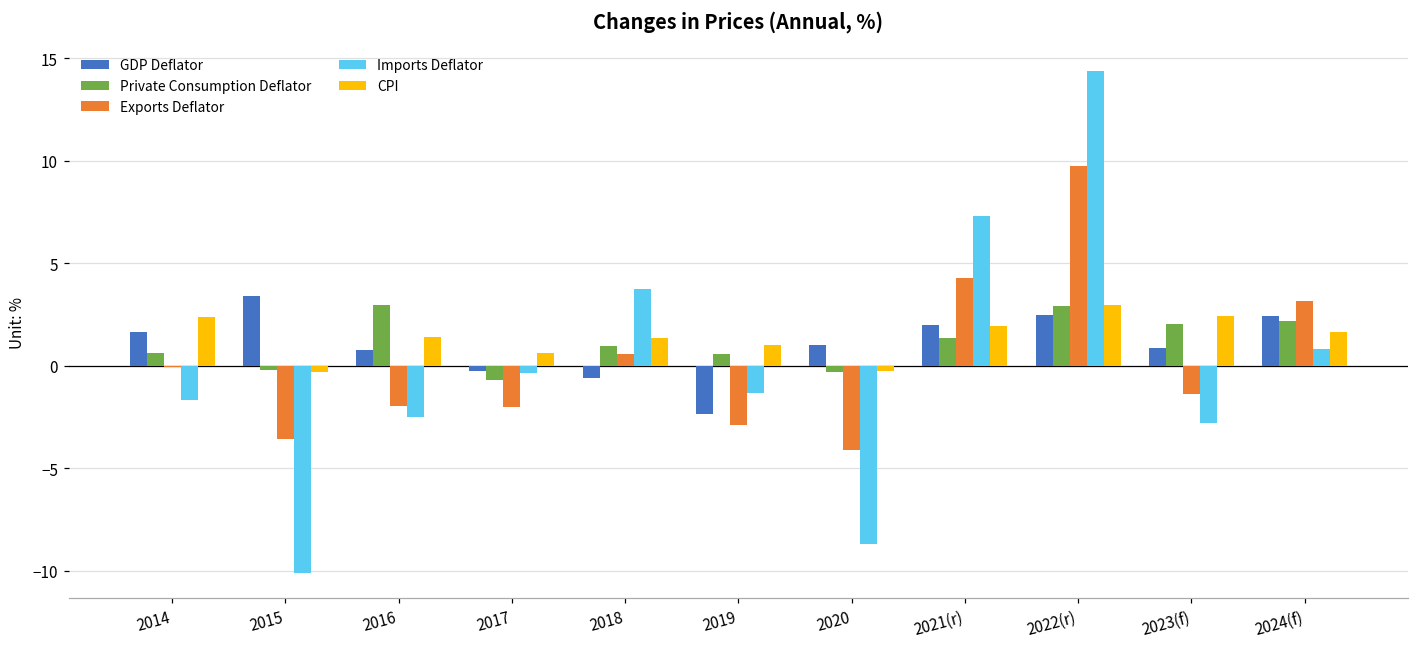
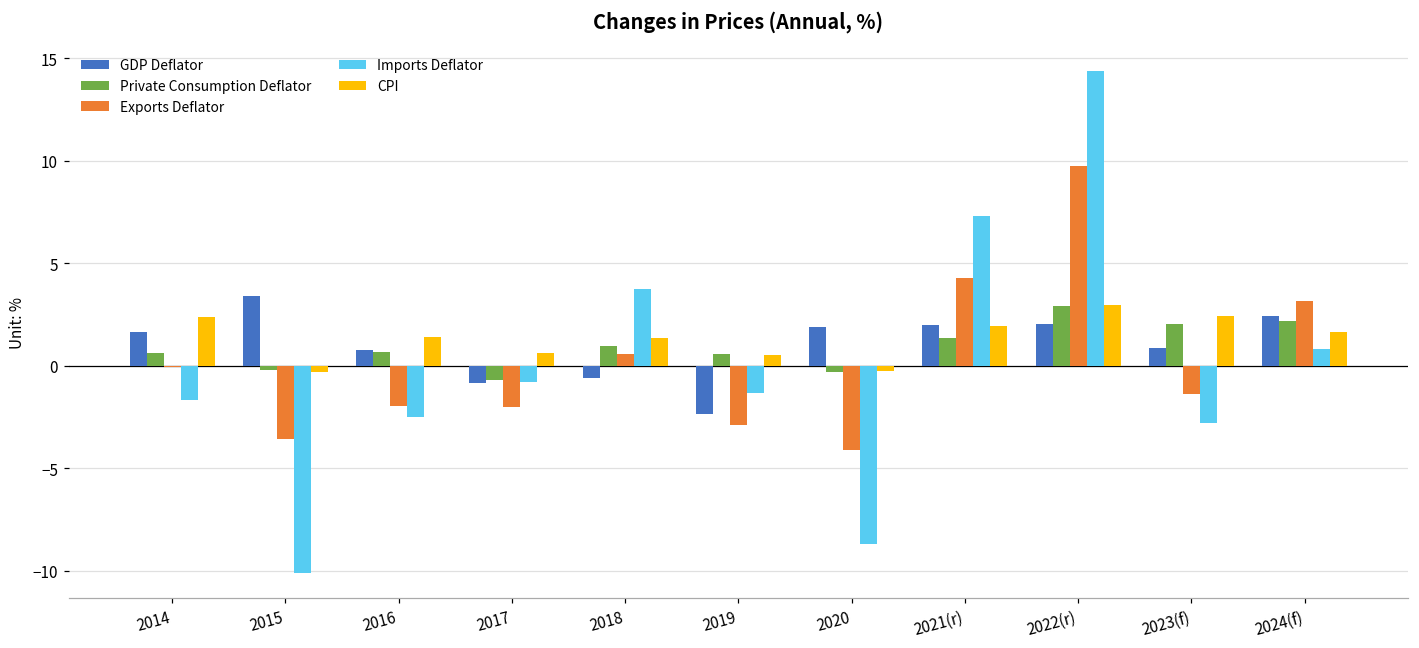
Private Consumption Deflator, 2016: 3.0 -> 0.7
GDP Deflator, 2017: -0.3 -> -0.8
Imports Deflator, 2017: -0.3 -> -0.8
CPI, 2019: 1.0 -> 0.6
GDP Deflator, 2020: 1.0 -> 1.9
GDP Deflator, 2022(r): 2.5 -> 2.0
